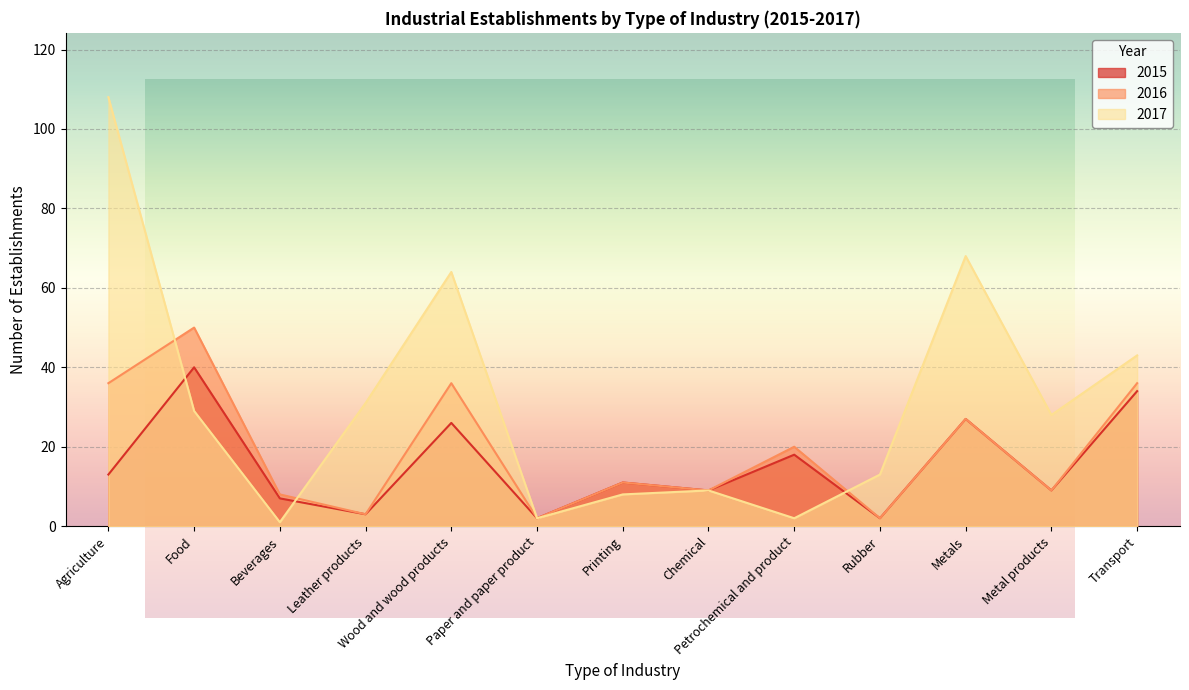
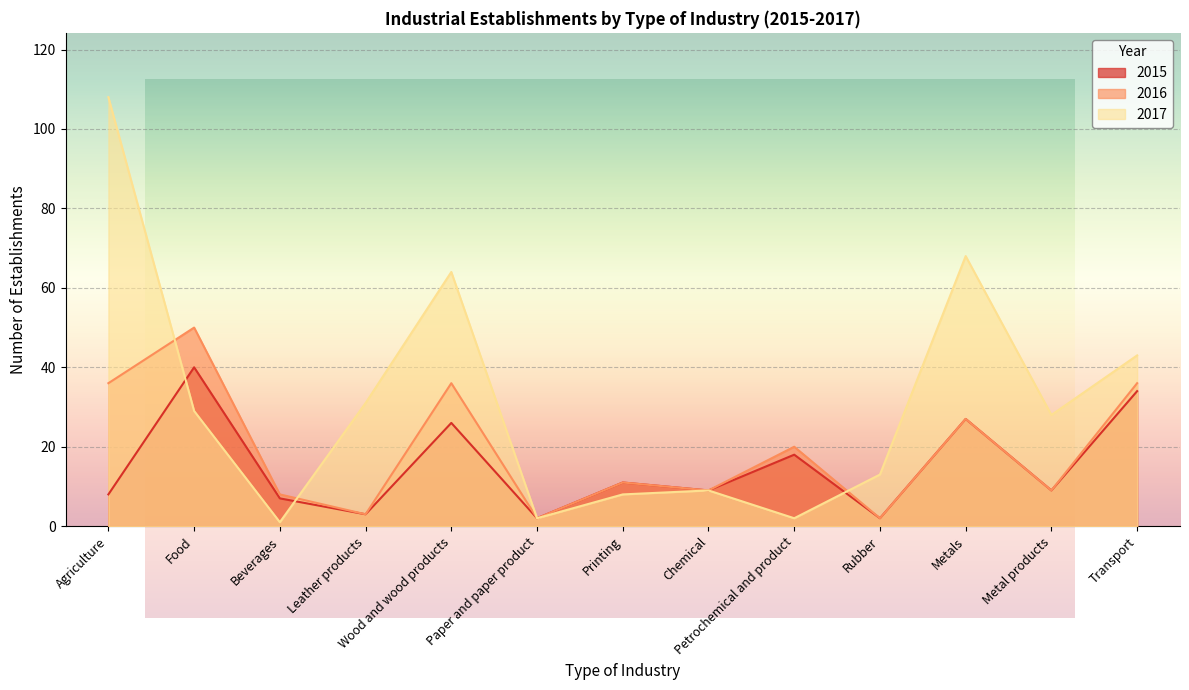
2015, Agriculture: 13 -> 8
